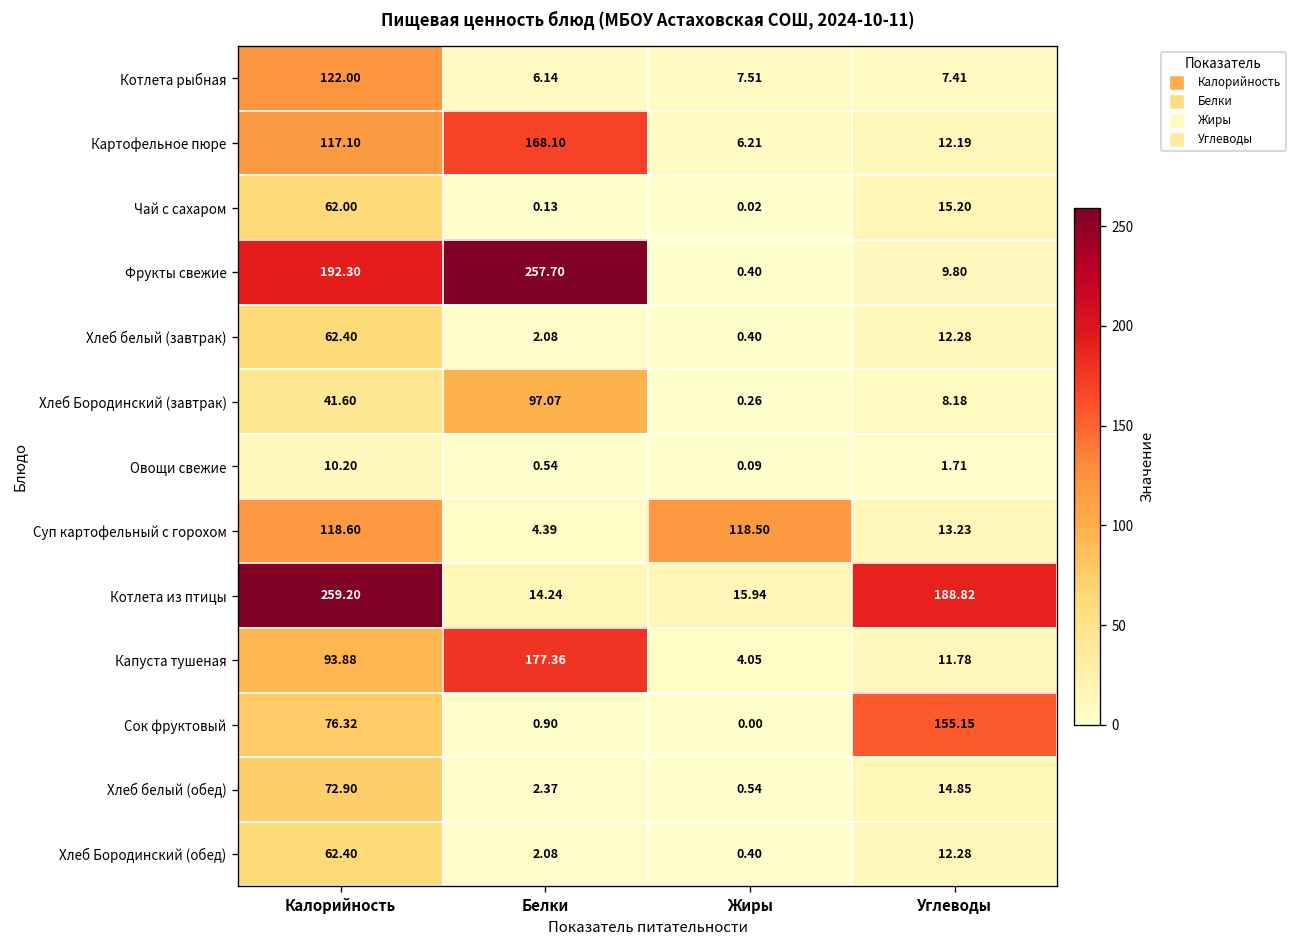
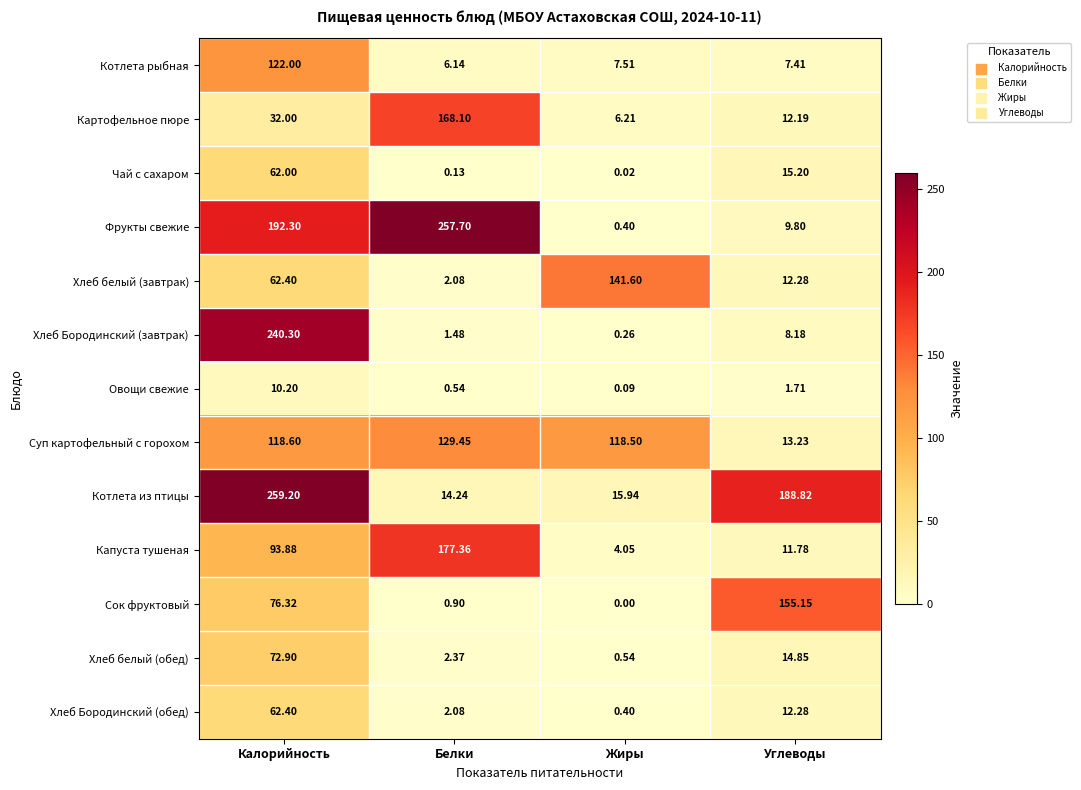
Картофельное пюре, Калорийность: 117.10 -> 32.00
Хлеб белый (завтрак), Жиры: 0.40 -> 141.60
Хлеб Бородинский (завтрак), Калорийность: 41.60 -> 240.30
Хлеб Бородинский (завтрак), Белки: 97.07 -> 1.48
Суп картофельный с горохом, Белки: 4.39 -> 129.45
